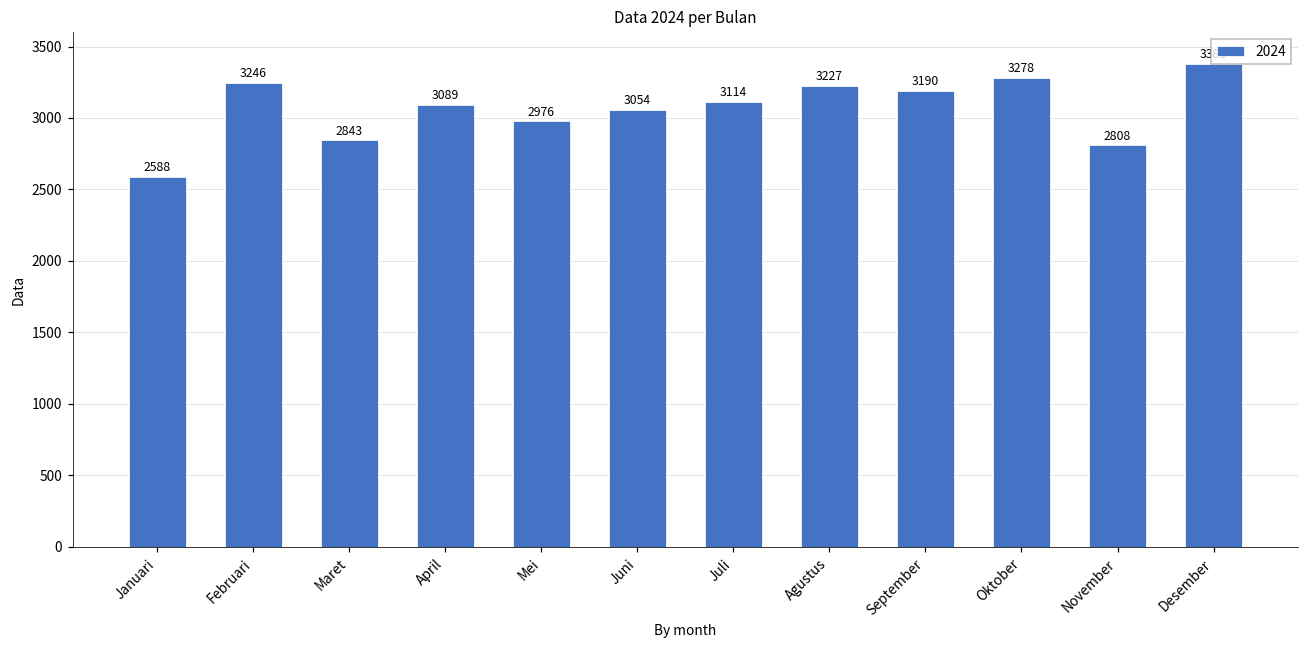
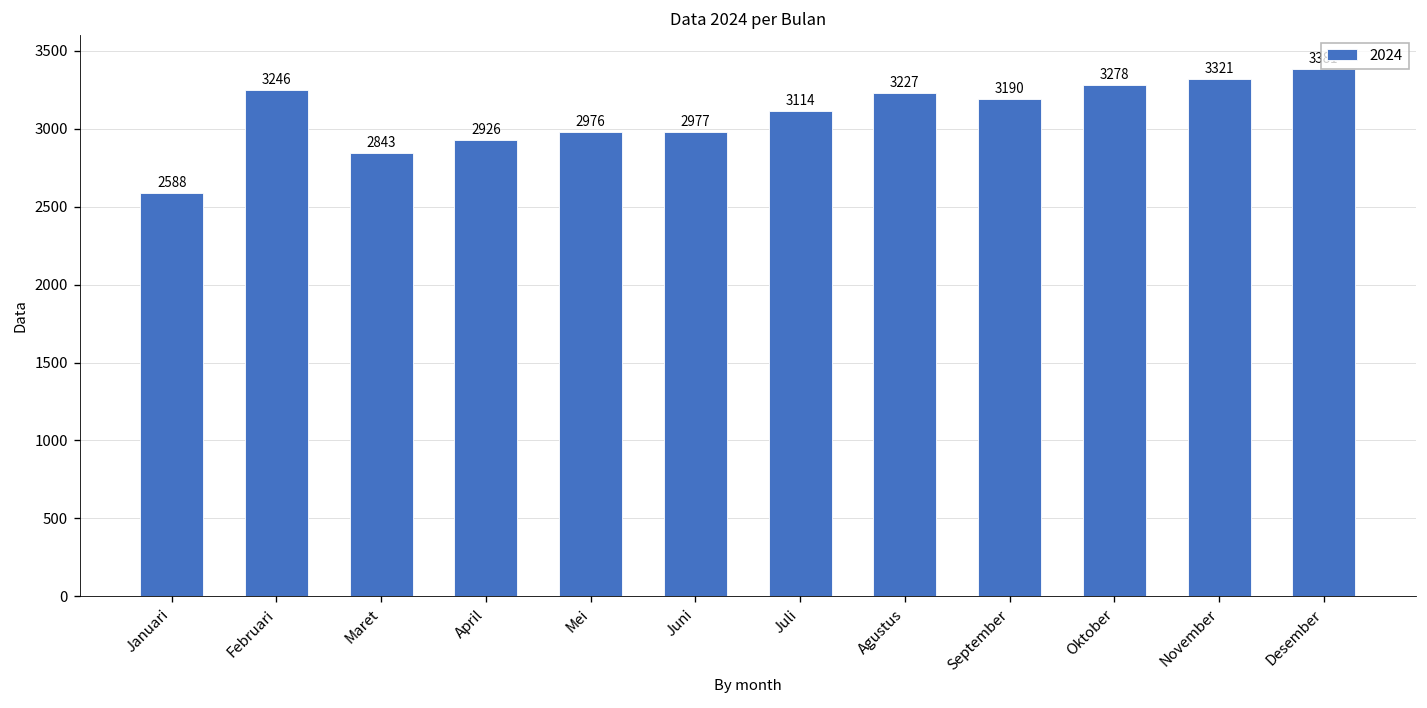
April: 3089 -> 2926
Juni: 3054 -> 2977
November: 2808 -> 3321
